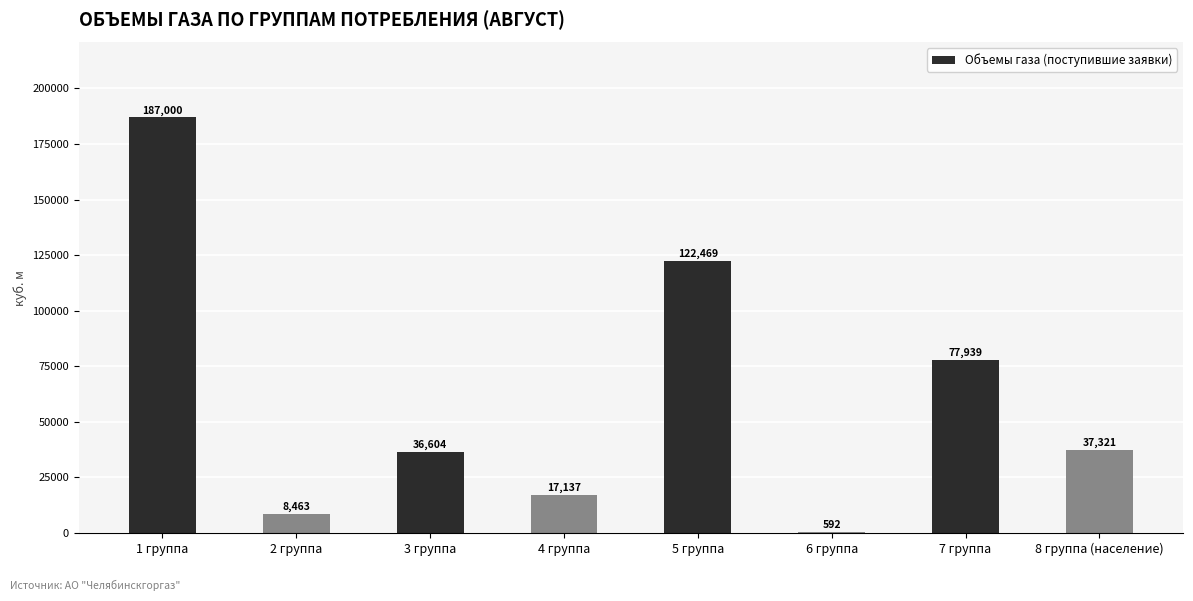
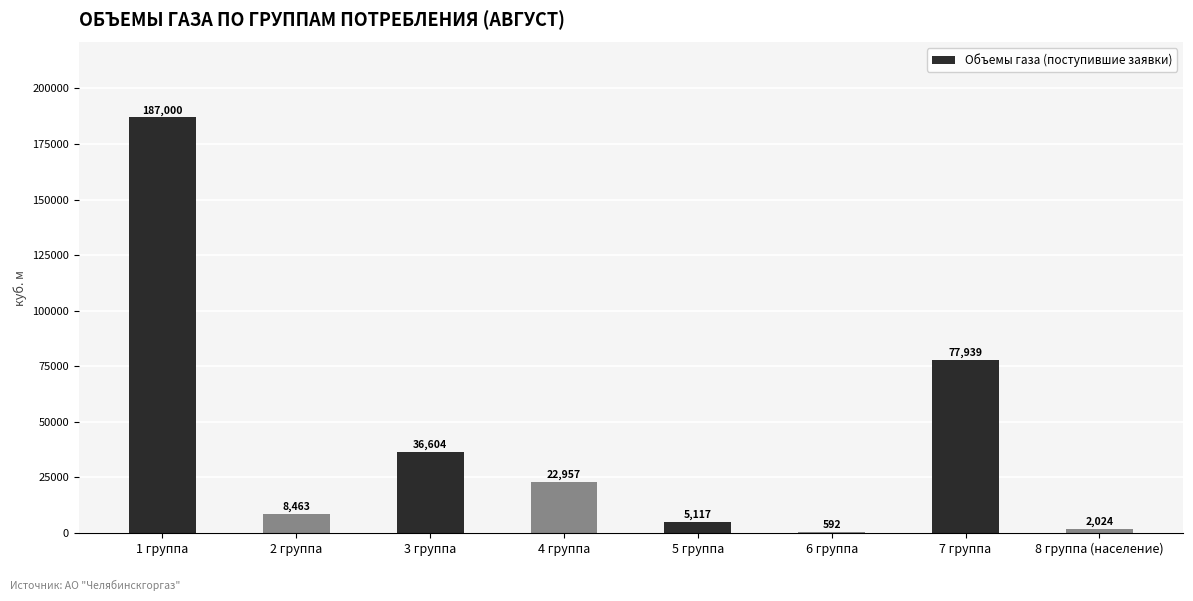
4 группа: 17,137 -> 22,957
5 группа: 122,469 -> 5,117
8 группа (население): 37,321 -> 2,024
